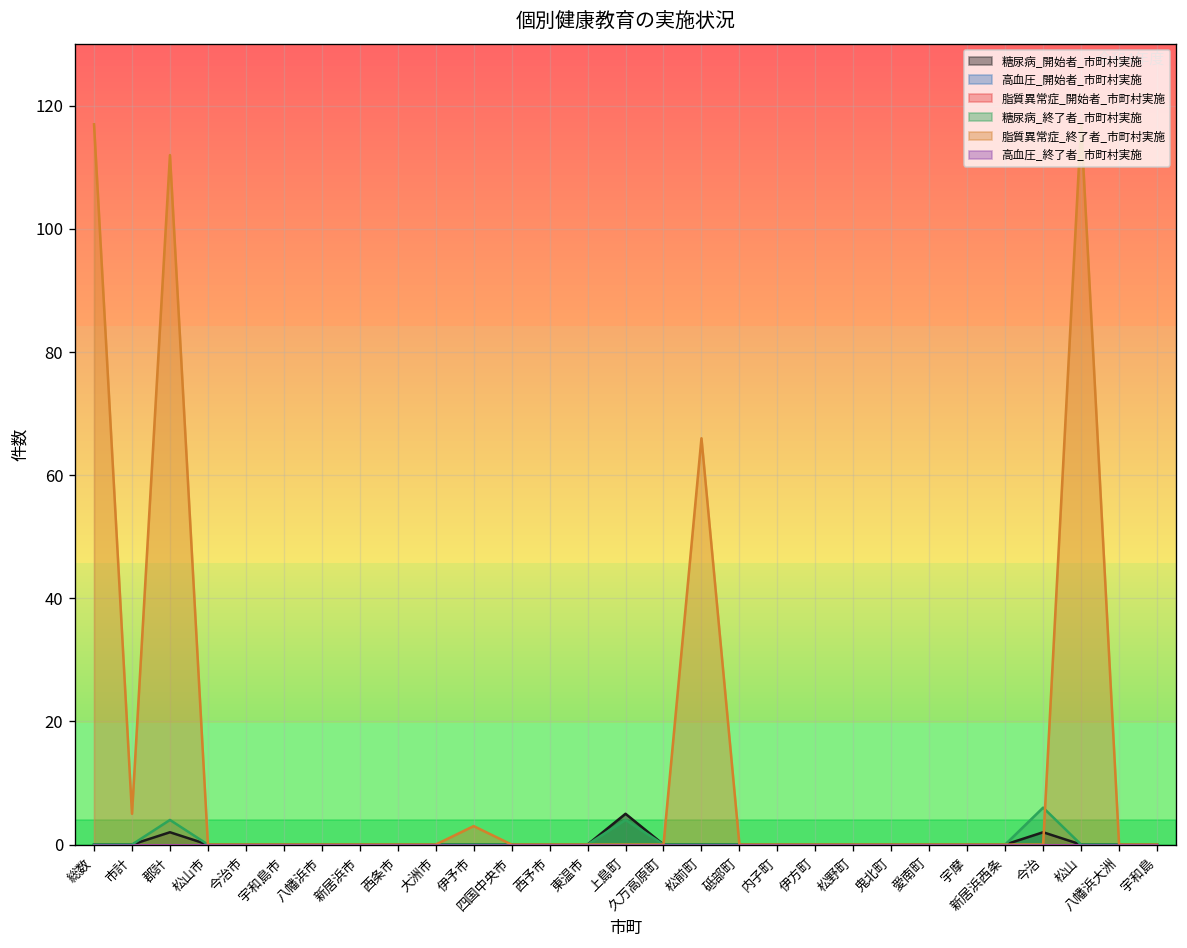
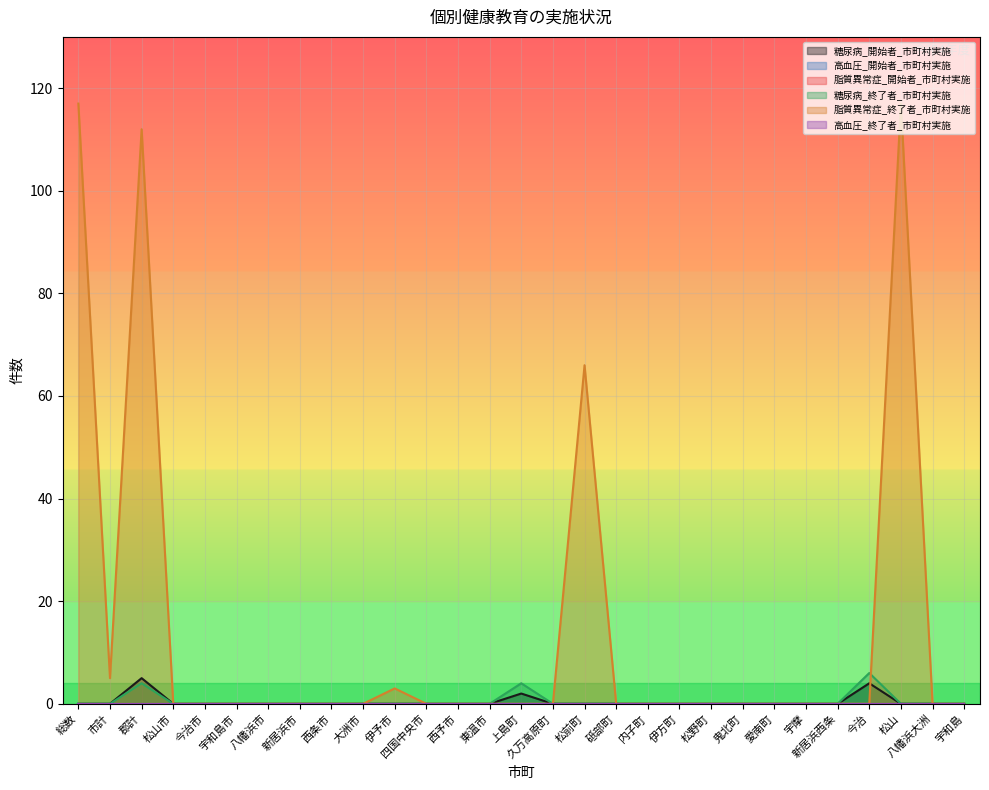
糖尿病_開始者_市町村実施, 郡計: 2 -> 5
糖尿病_開始者_市町村実施, 上島町: 5 -> 2
糖尿病_開始者_市町村実施, 今治: 2 -> 4
